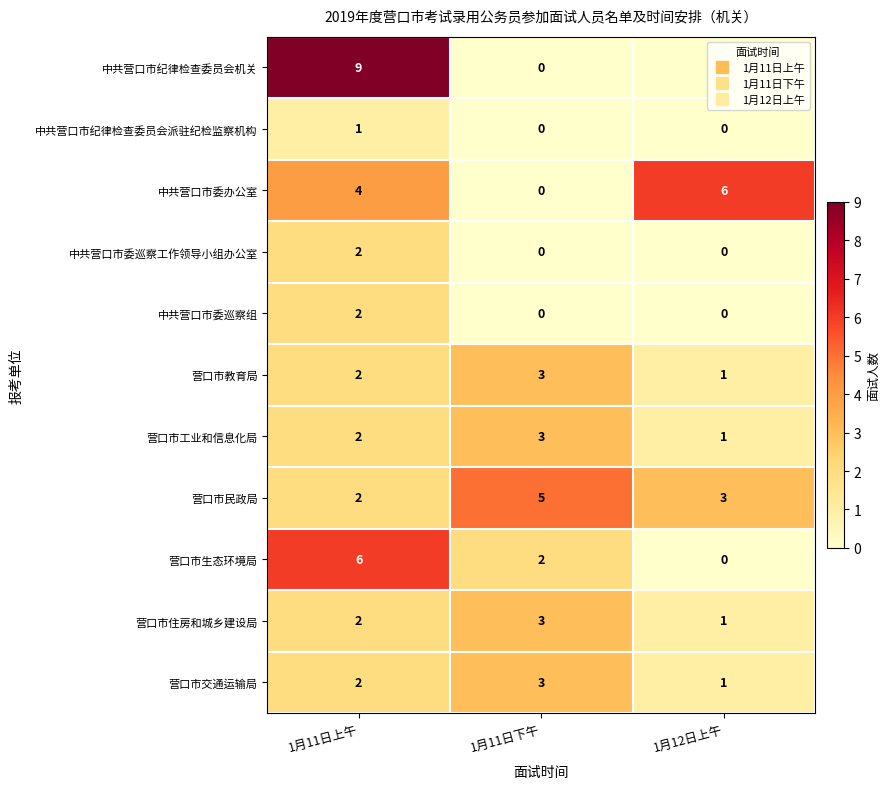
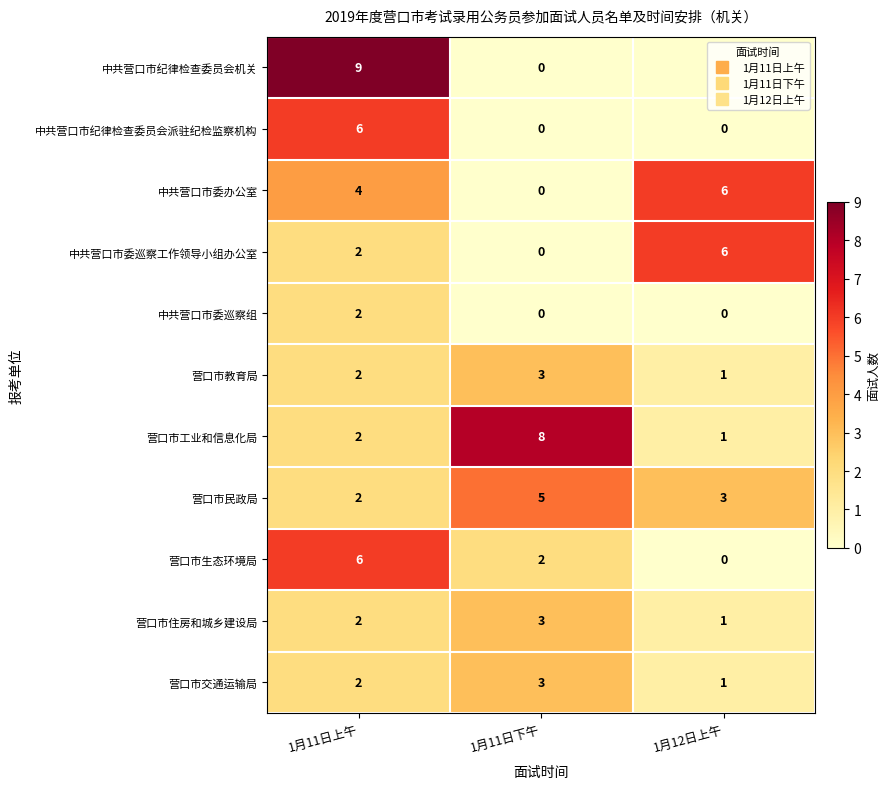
中共营口市纪律检查委员会派驻纪检监察机构, 1月11日上午: 1 -> 6
中共营口市委巡察工作领导小组办公室, 1月12日上午: 0 -> 6
营口市工业和信息化局, 1月11日下午: 3 -> 8
